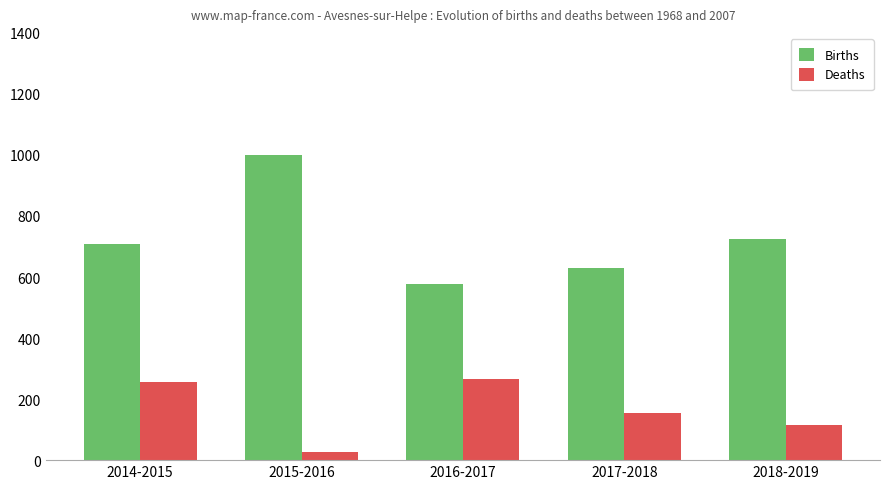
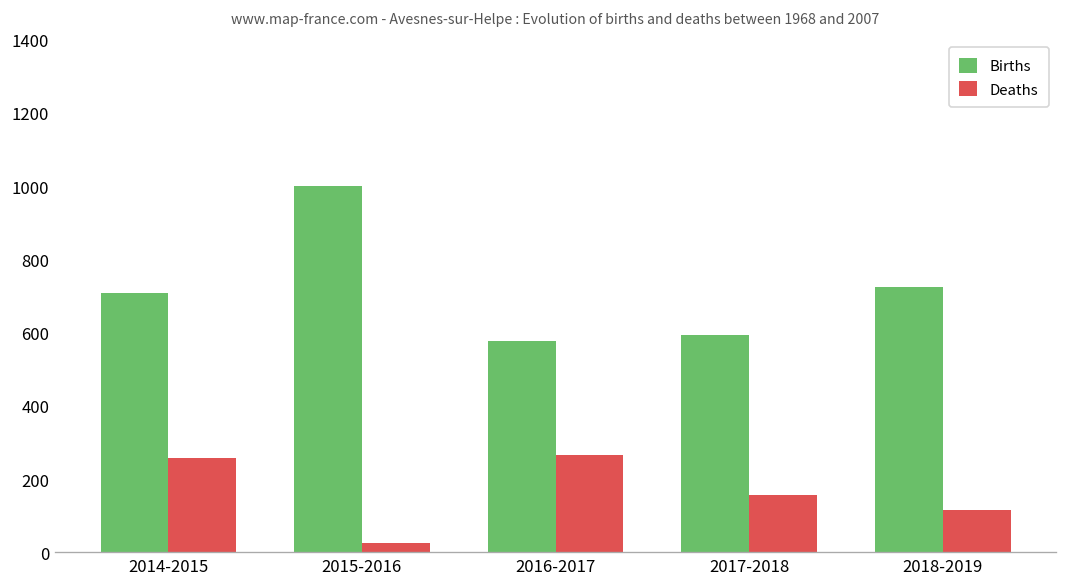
Births, 2017-2018: 630 -> 590
